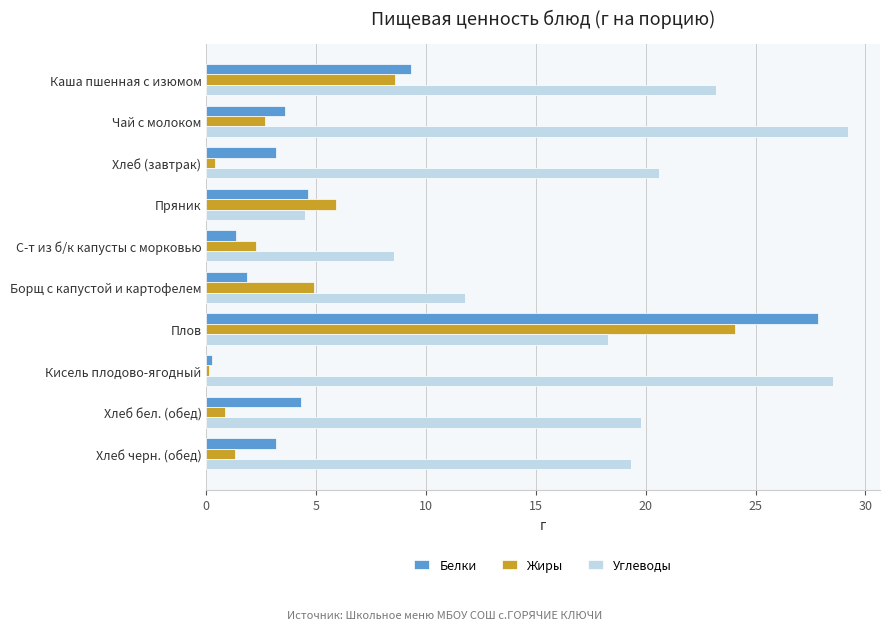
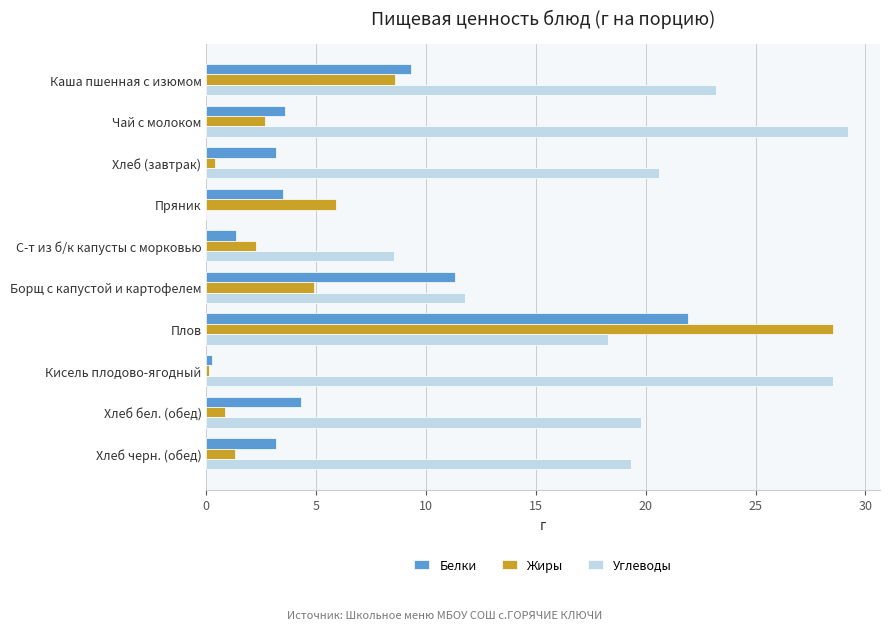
Белки, Пряник: 4.6 -> 3.5
Углеводы, Пряник: 4.5 -> 0.0
Белки, Борщ с капустой и картофелем: 1.8 -> 11.3
Белки, Плов: 27.8 -> 21.9
Жиры, Плов: 24.1 -> 28.5
